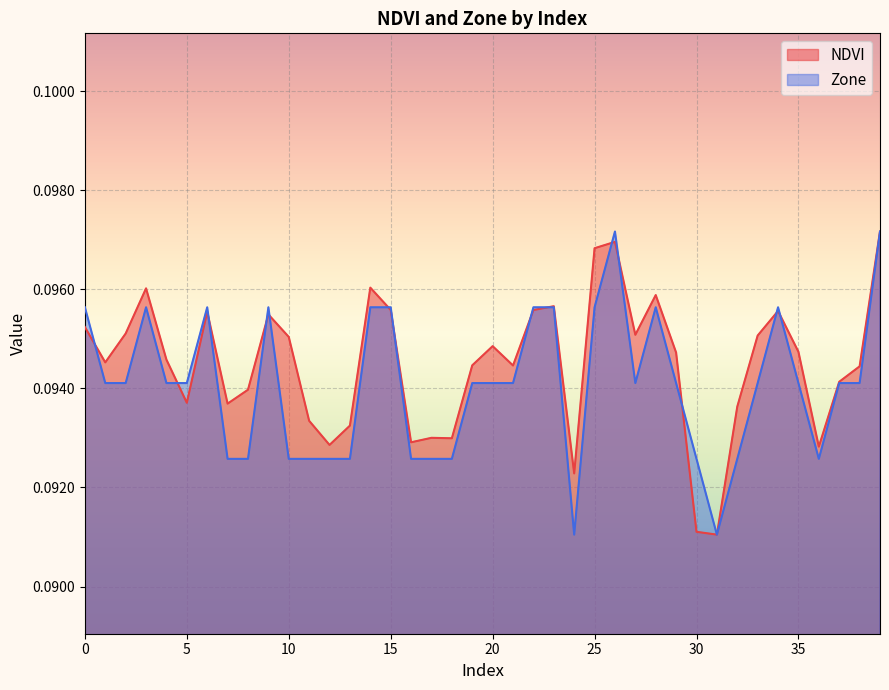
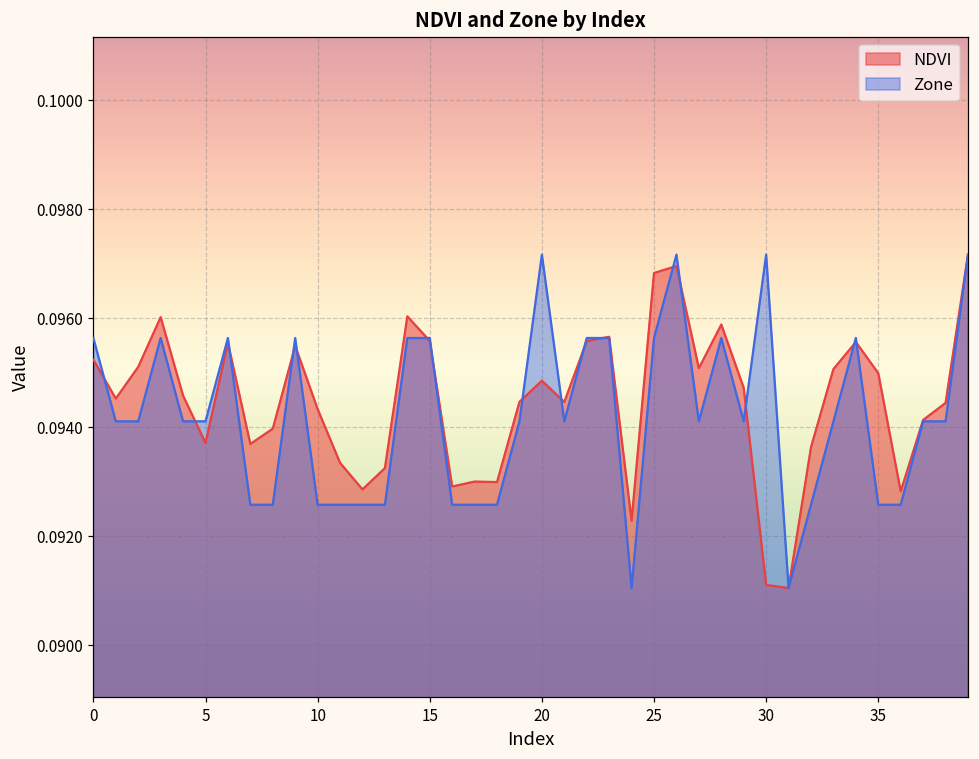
NDVI, 10: 0.0950 -> 0.0943
Zone, 20: 0.0941 -> 0.0972
Zone, 30: 0.0926 -> 0.0972
NDVI, 35: 0.0947 -> 0.0950
Zone, 35: 0.0941 -> 0.0926
